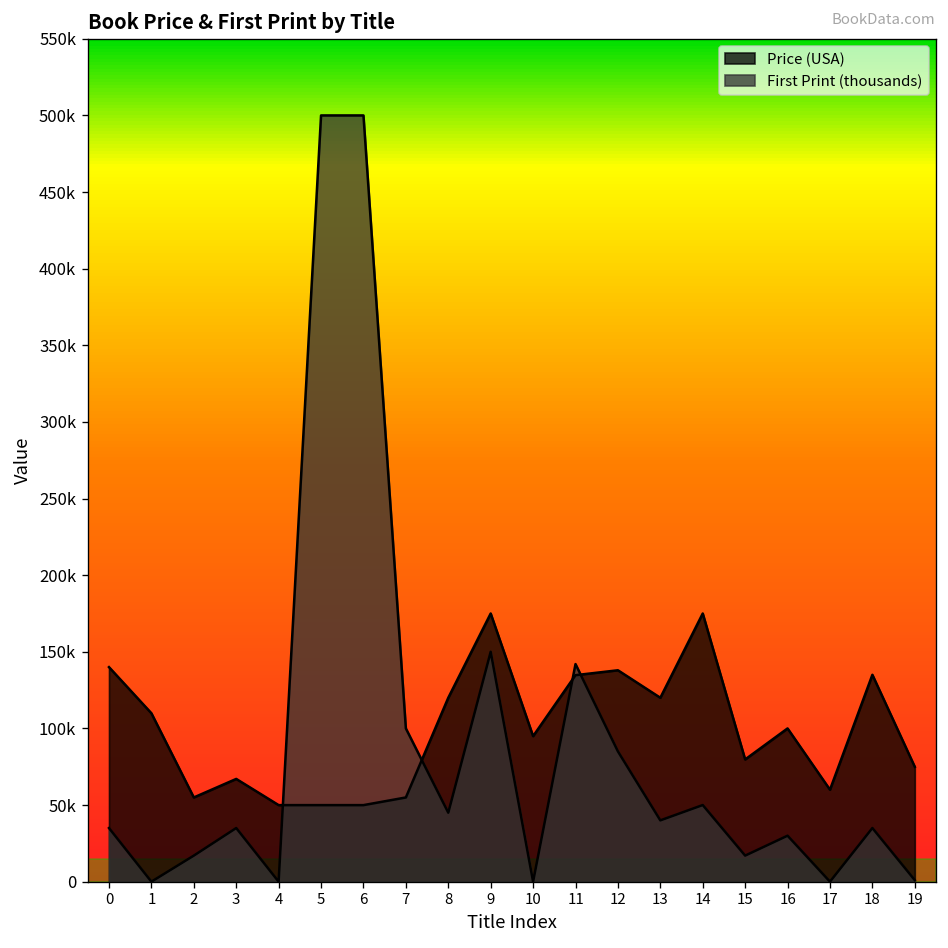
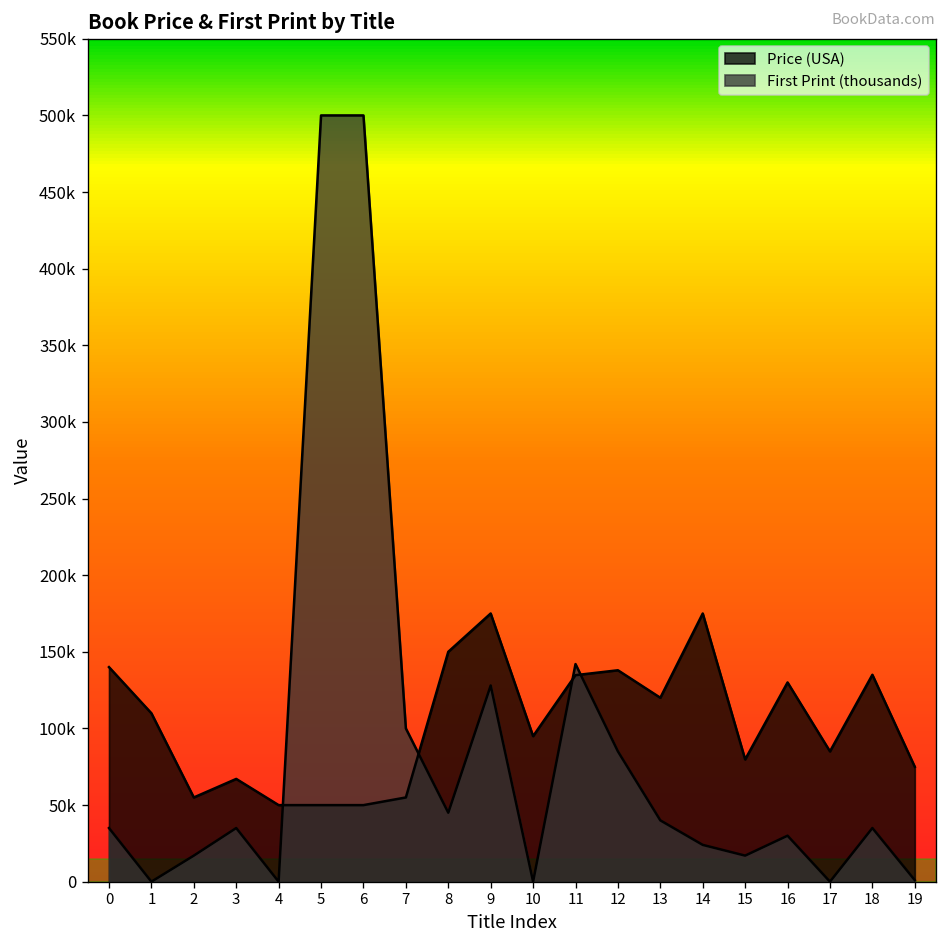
Price (USA), 8: 120000 -> 150000
First Print (thousands), 9: 150000 -> 128000
First Print (thousands), 14: 50000 -> 24000
Price (USA), 16: 100000 -> 130000
Price (USA), 17: 60000 -> 85000
